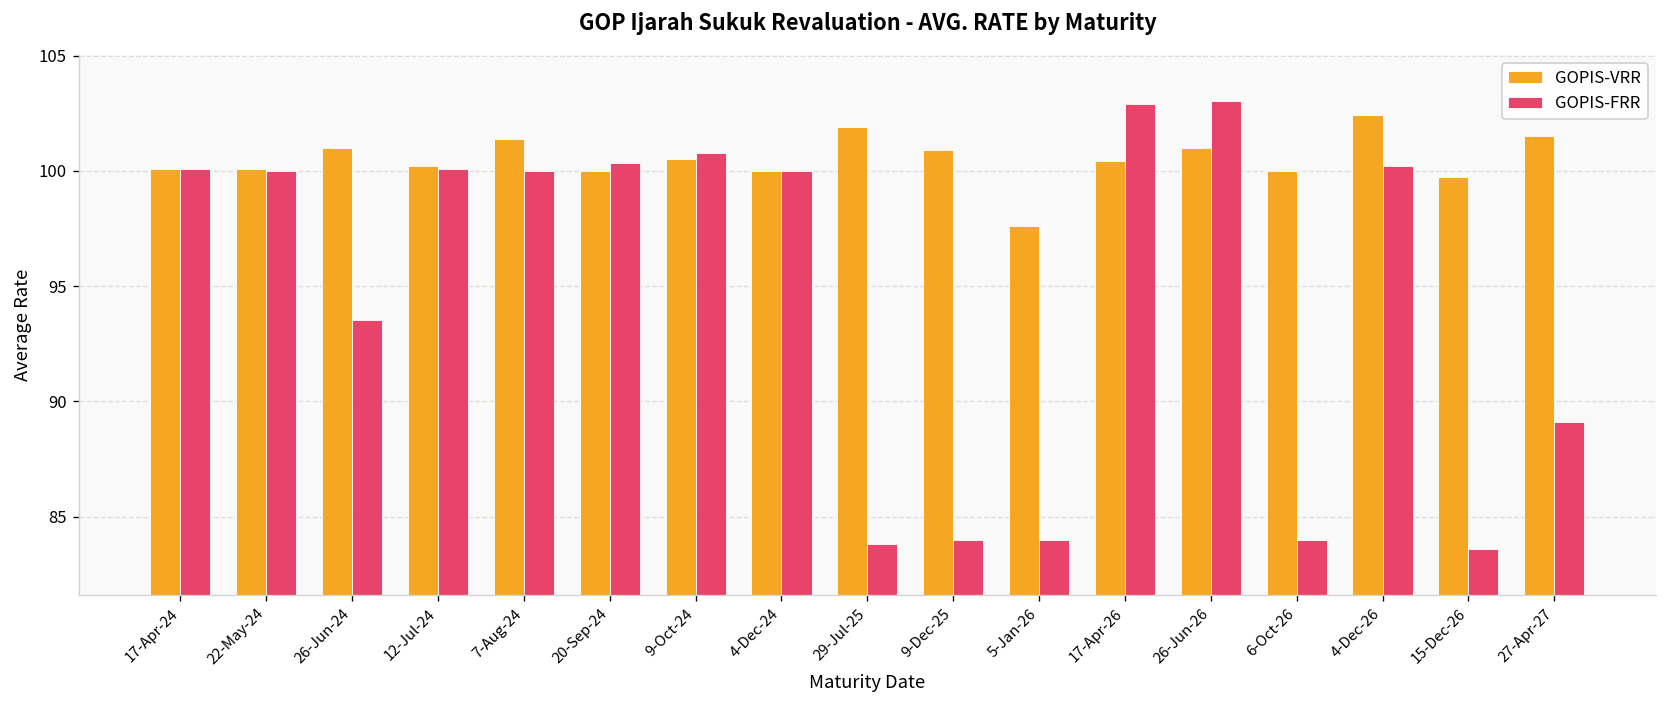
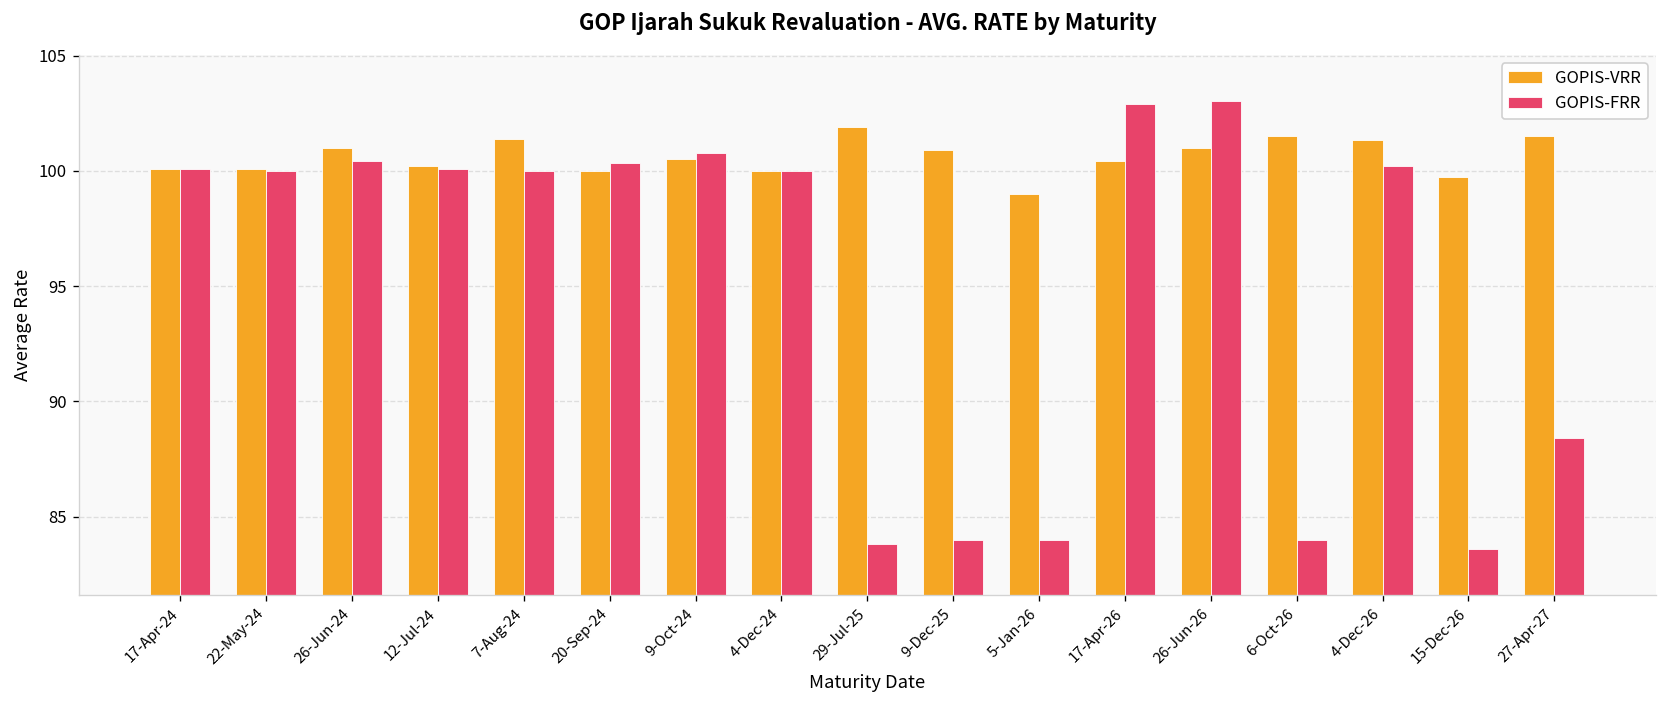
GOPIS-FRR, 26-Jun-24: 93.6 -> 100.4
GOPIS-VRR, 5-Jan-26: 97.6 -> 99.0
GOPIS-VRR, 6-Oct-26: 100.0 -> 101.5
GOPIS-VRR, 4-Dec-26: 102.4 -> 101.4
GOPIS-FRR, 27-Apr-27: 89.1 -> 88.4
